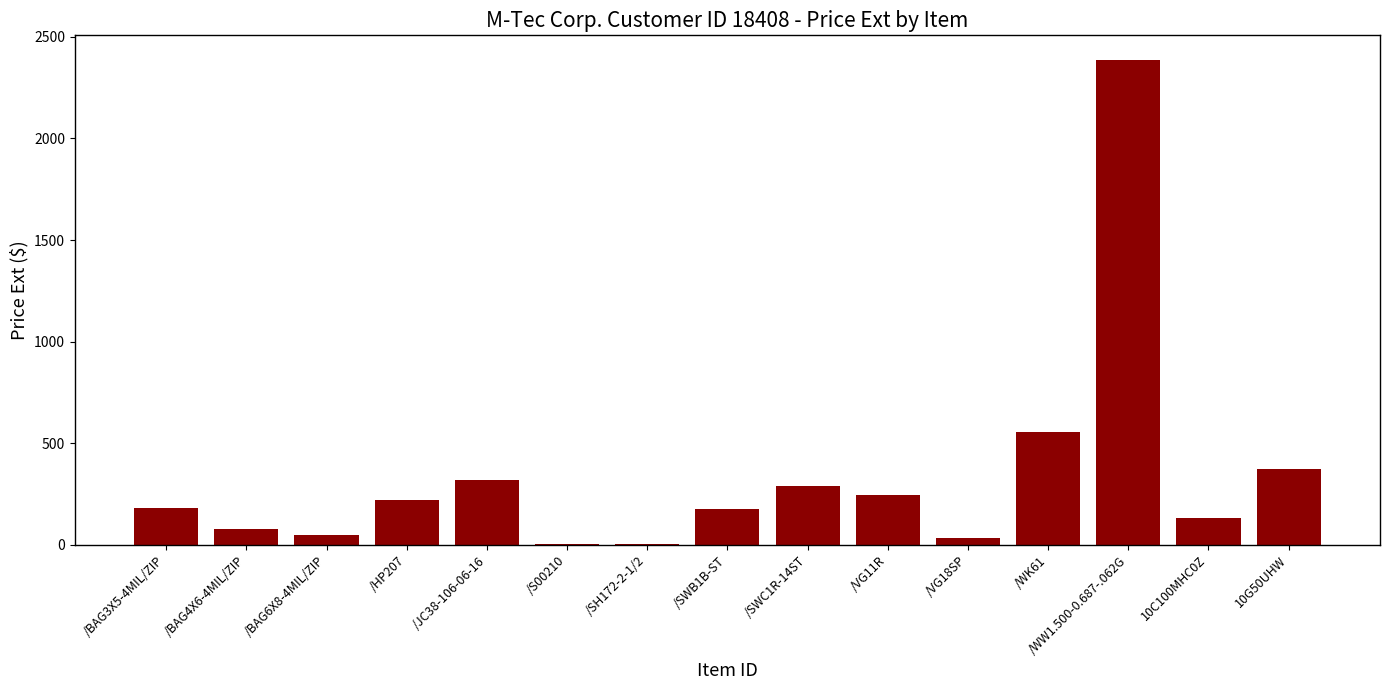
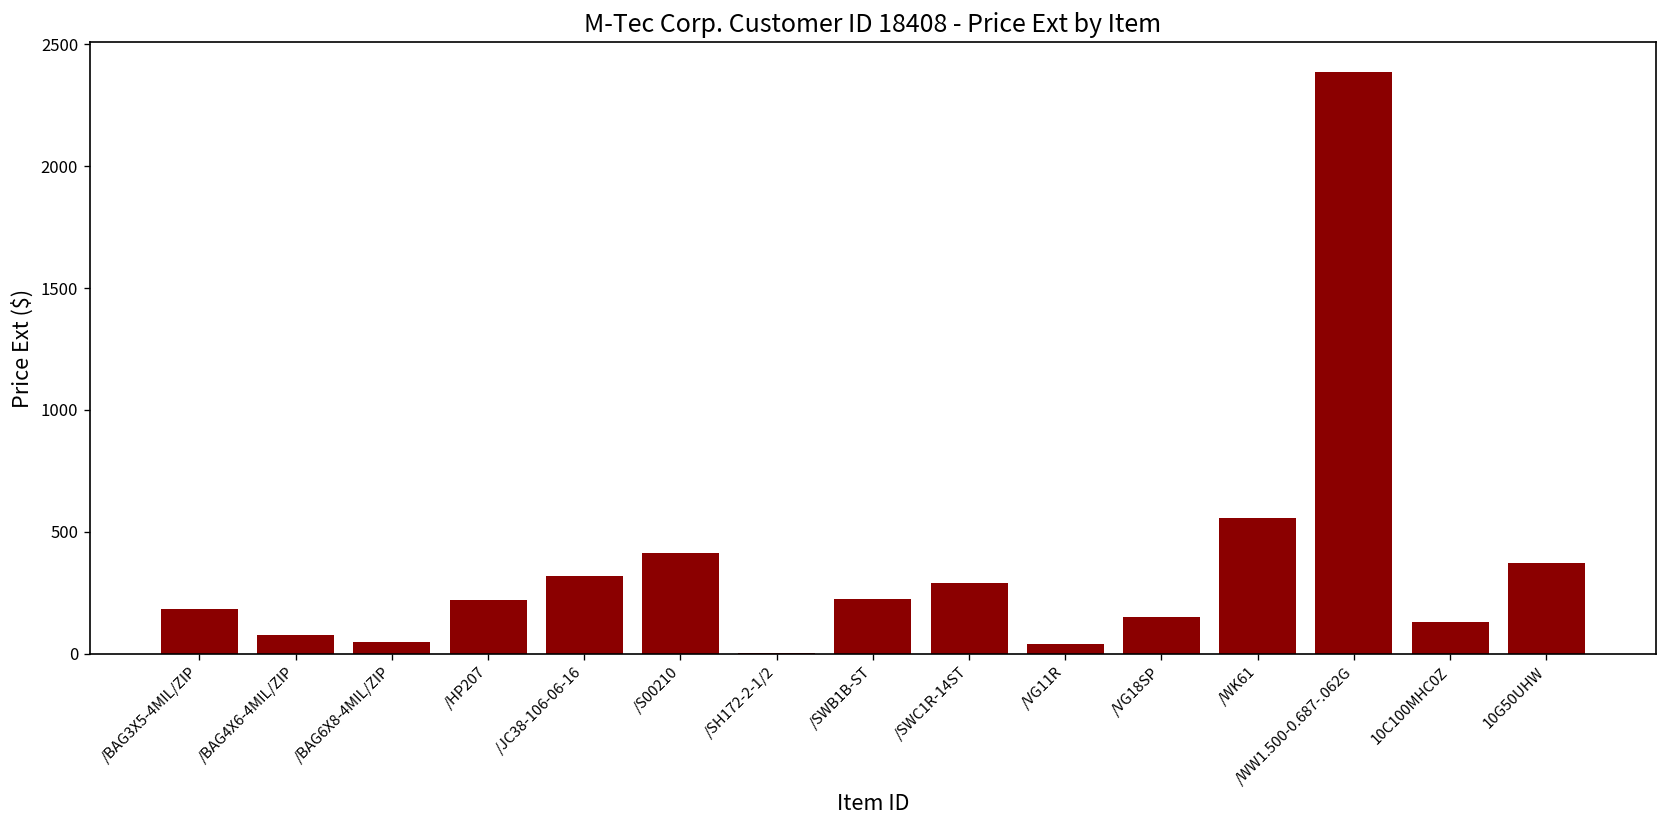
/S00210: 10 -> 410
/SWB1B-ST: 180 -> 220
/VG11R: 240 -> 40
/VG18SP: 30 -> 150
